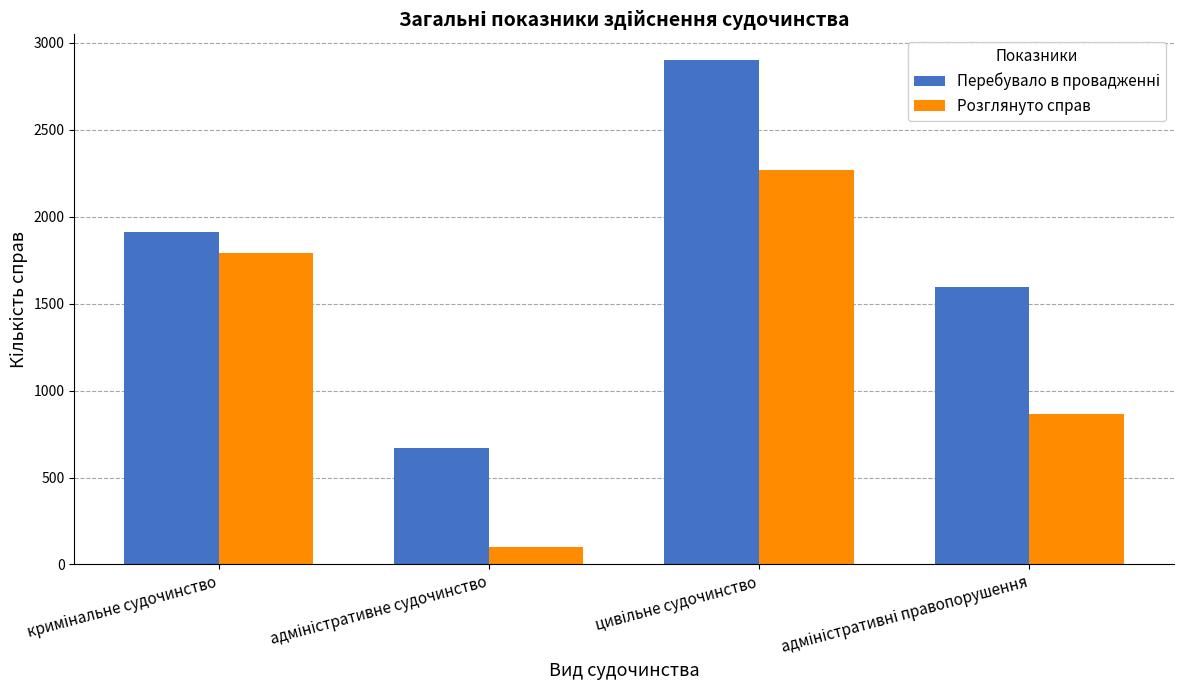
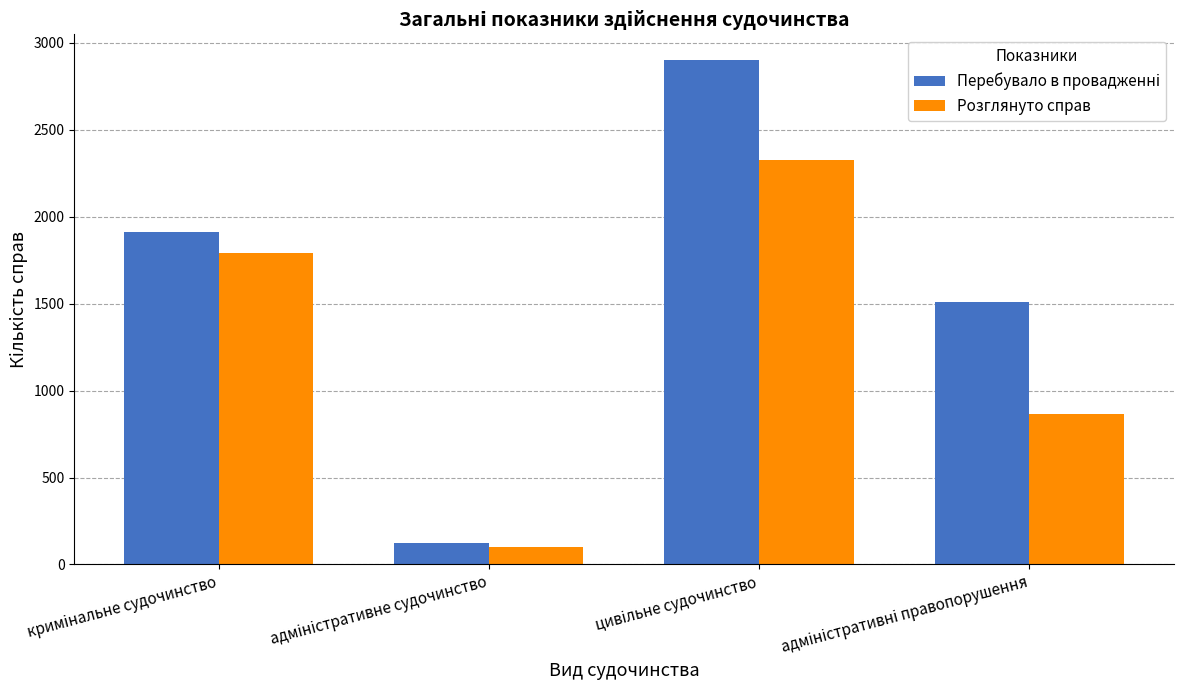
Перебувало в провадженні, адміністративне судочинство: 670 -> 130
Розглянуто справ, цивільне судочинство: 2270 -> 2320
Перебувало в провадженні, адміністративні правопорушення: 1600 -> 1510
